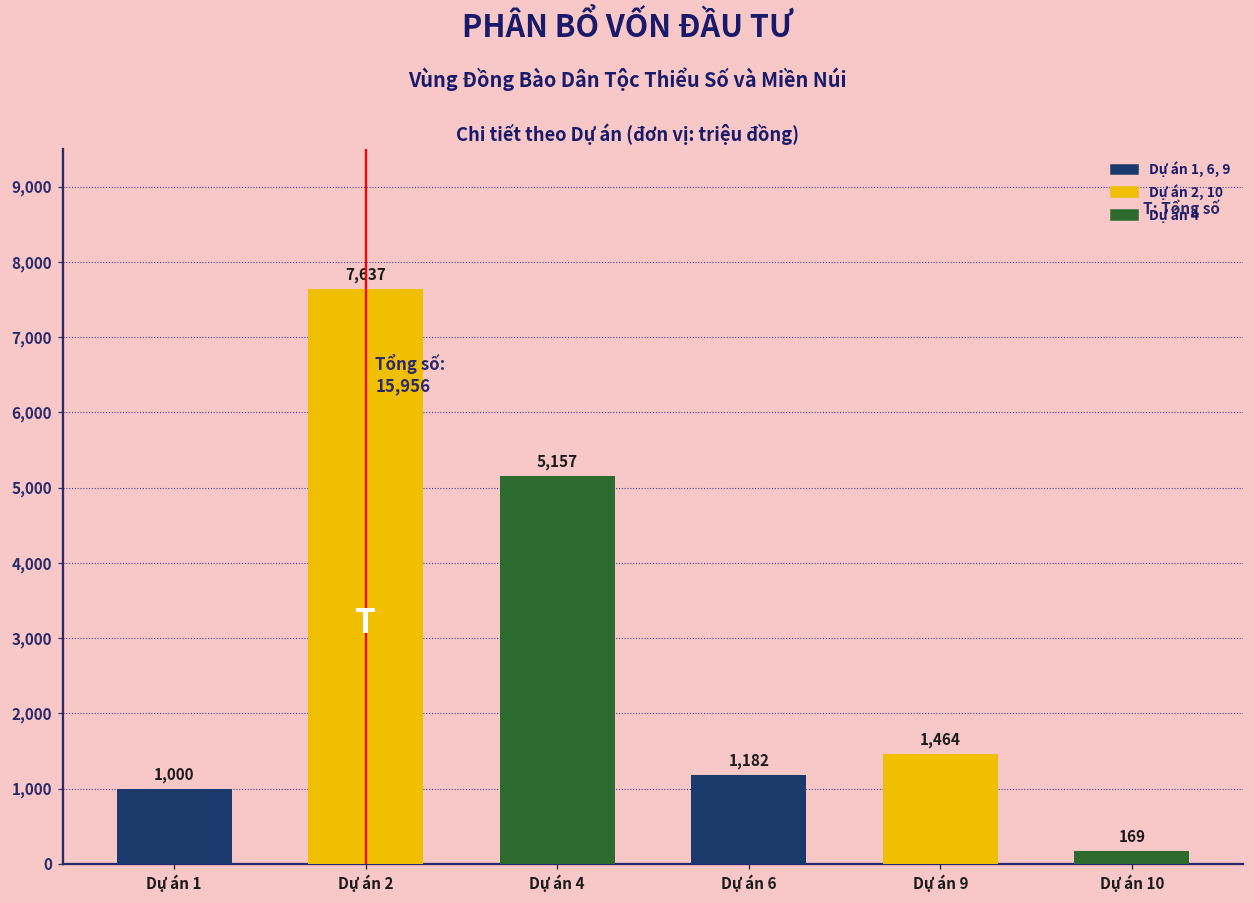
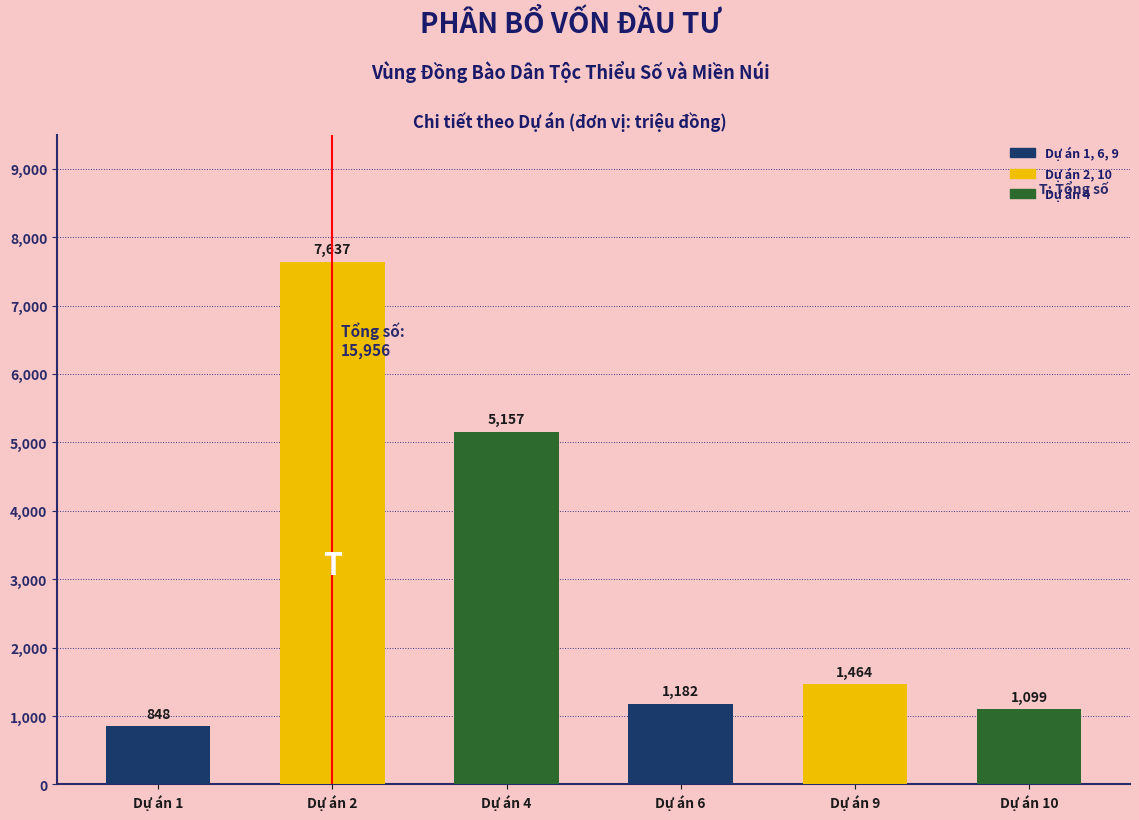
Dự án 1: 1,000 -> 848
Dự án 10: 169 -> 1,099
